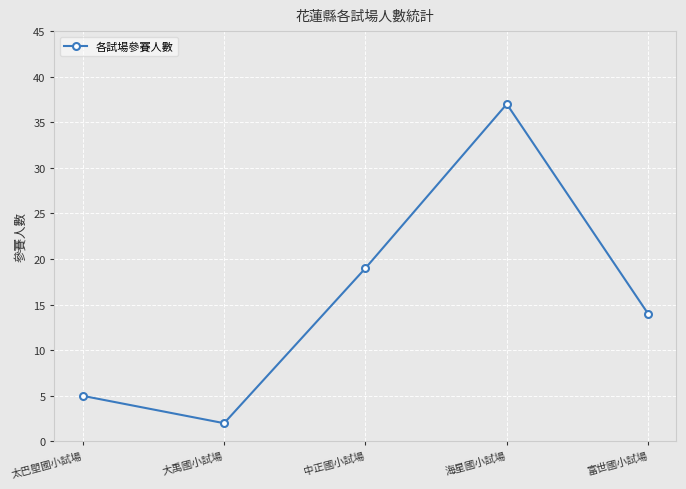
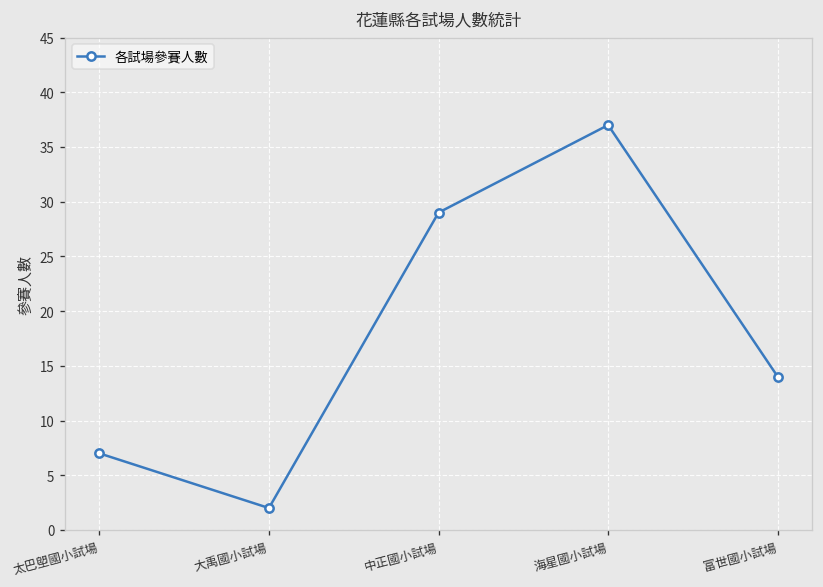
太巴塱國小試場: 5 -> 7
中正國小試場: 19 -> 29
